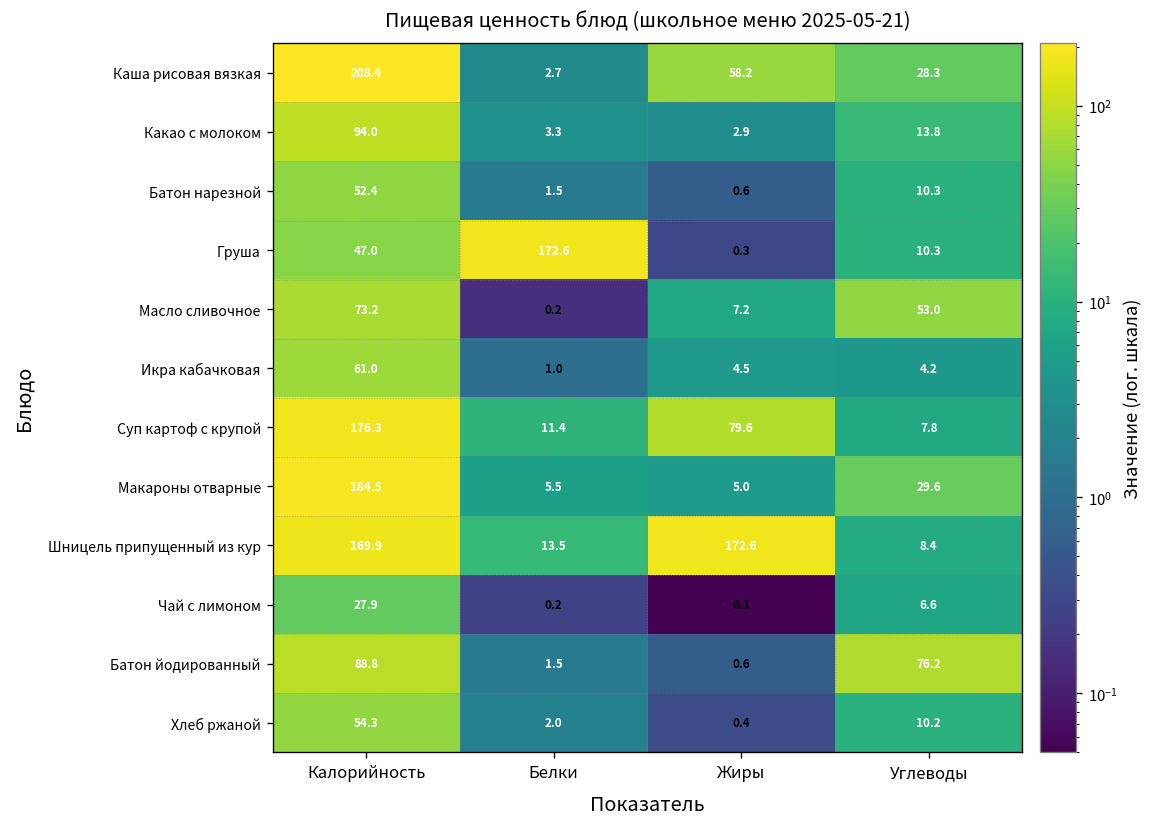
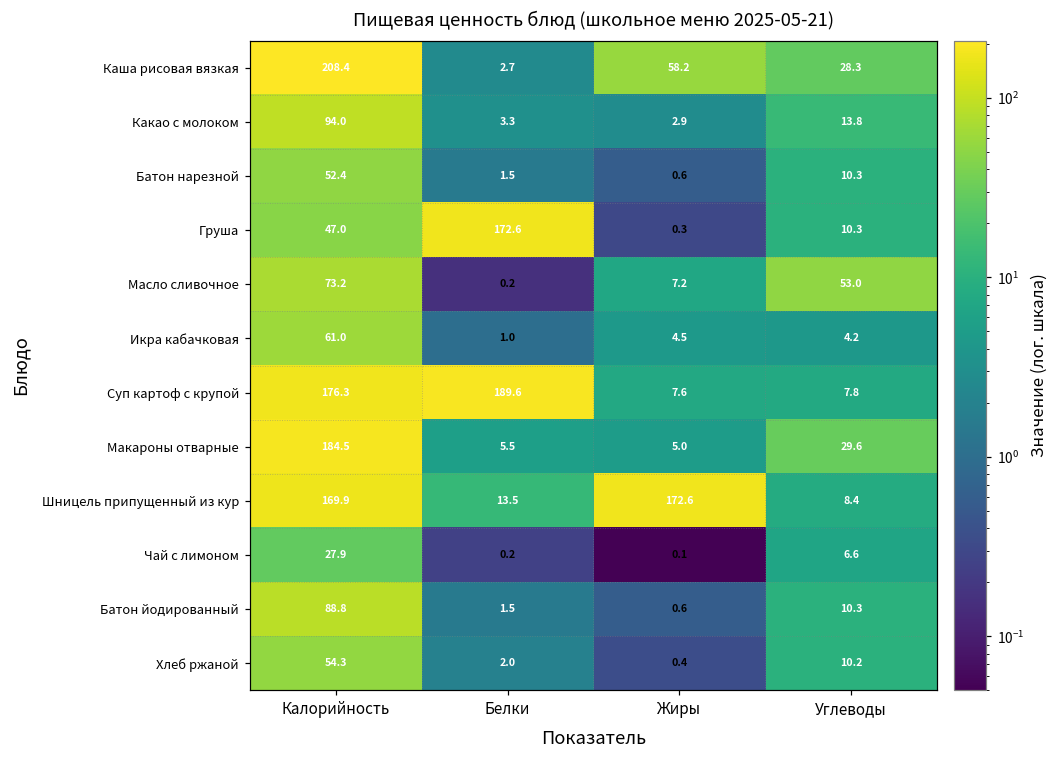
Суп картоф с крупой, Белки: 11.4 -> 189.6
Суп картоф с крупой, Жиры: 79.6 -> 7.6
Батон йодированный, Углеводы: 76.2 -> 10.3
